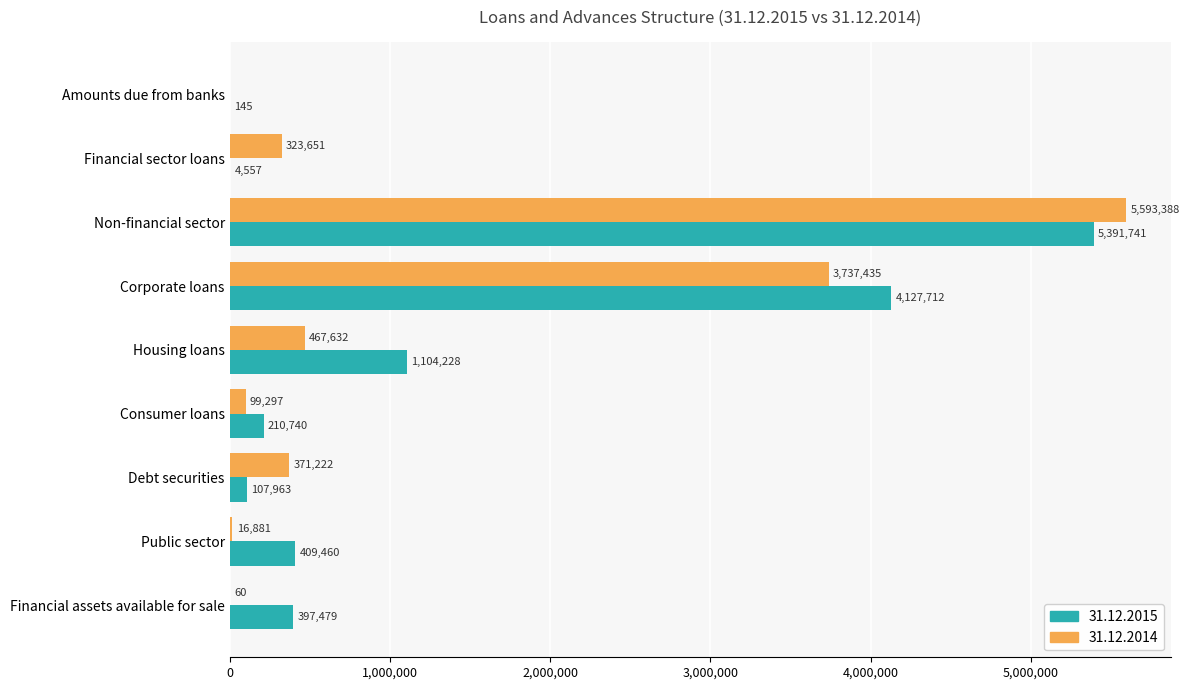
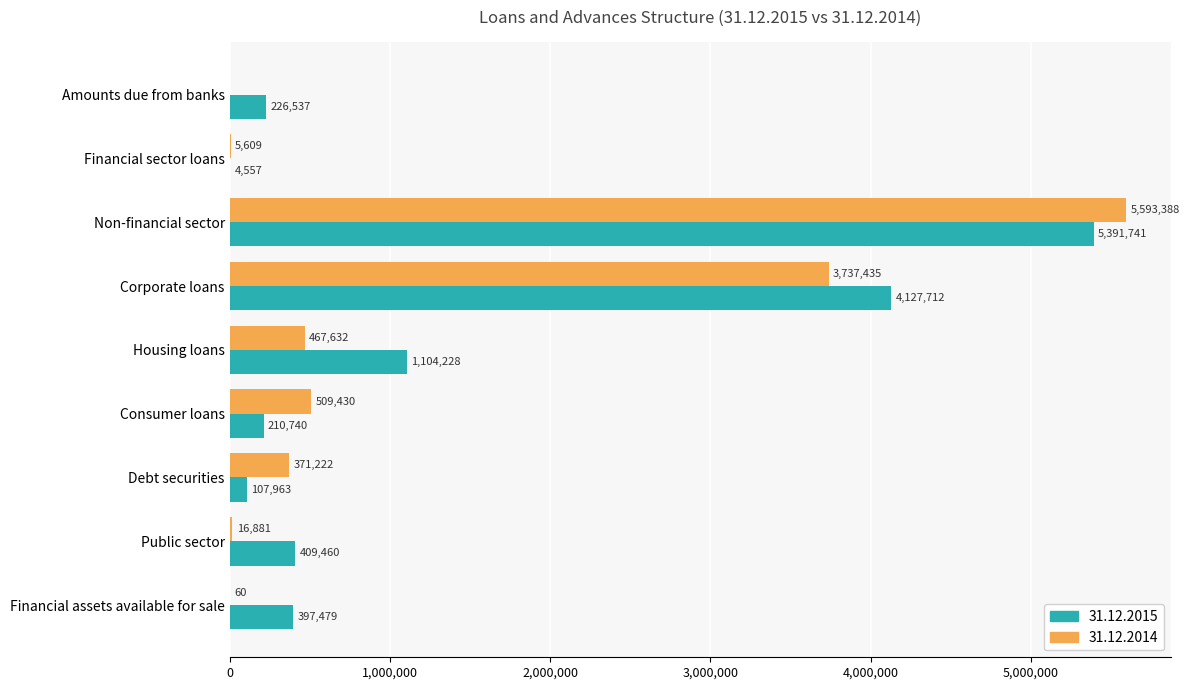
31.12.2015, Amounts due from banks: 145 -> 226,537
31.12.2014, Financial sector loans: 323,651 -> 5,609
31.12.2014, Consumer loans: 99,297 -> 509,430
